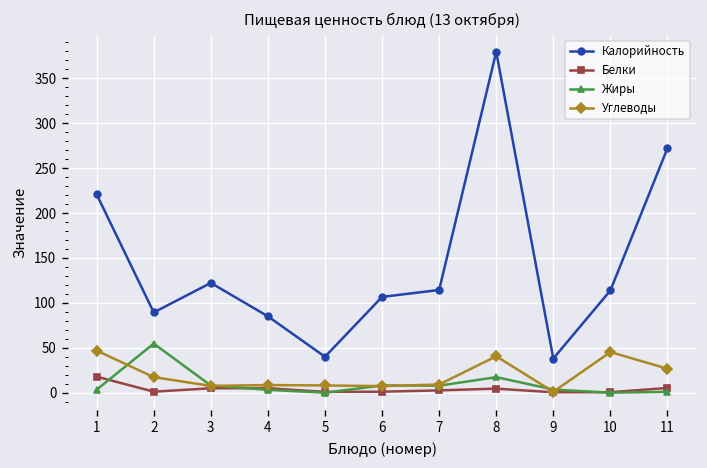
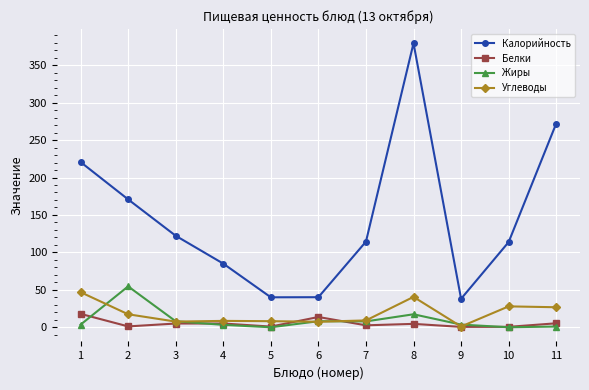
Калорийность, 2: 90 -> 170
Калорийность, 6: 110 -> 40
Белки, 6: 0 -> 10
Углеводы, 10: 50 -> 30
